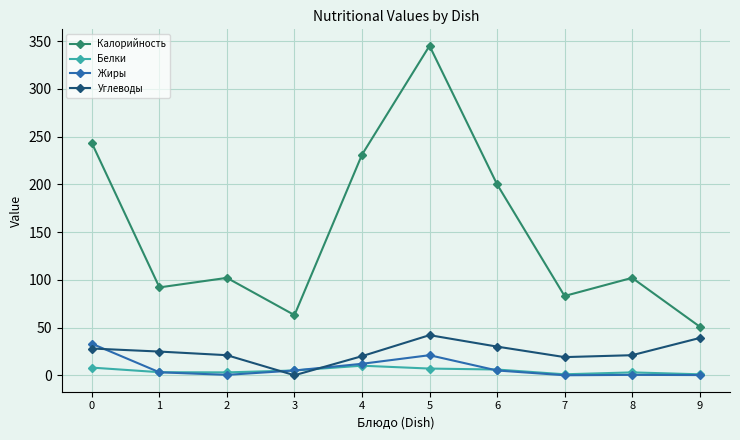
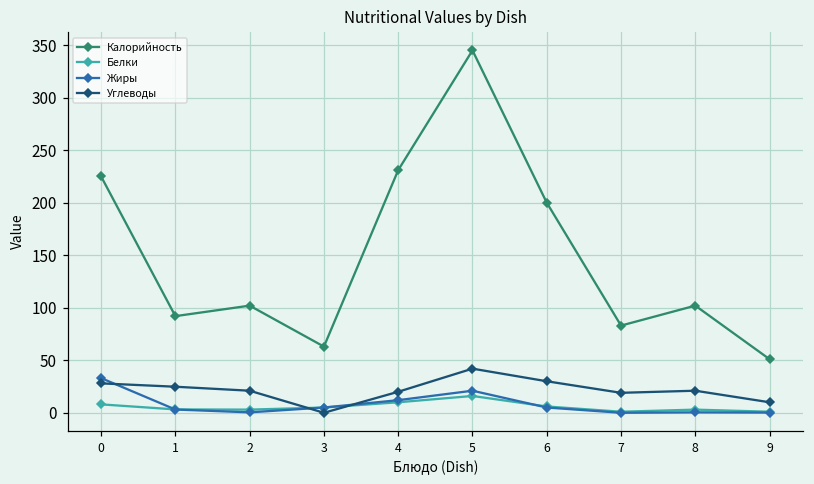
Калорийность, 0: 240 -> 230
Белки, 5: 10 -> 20
Углеводы, 9: 40 -> 10
